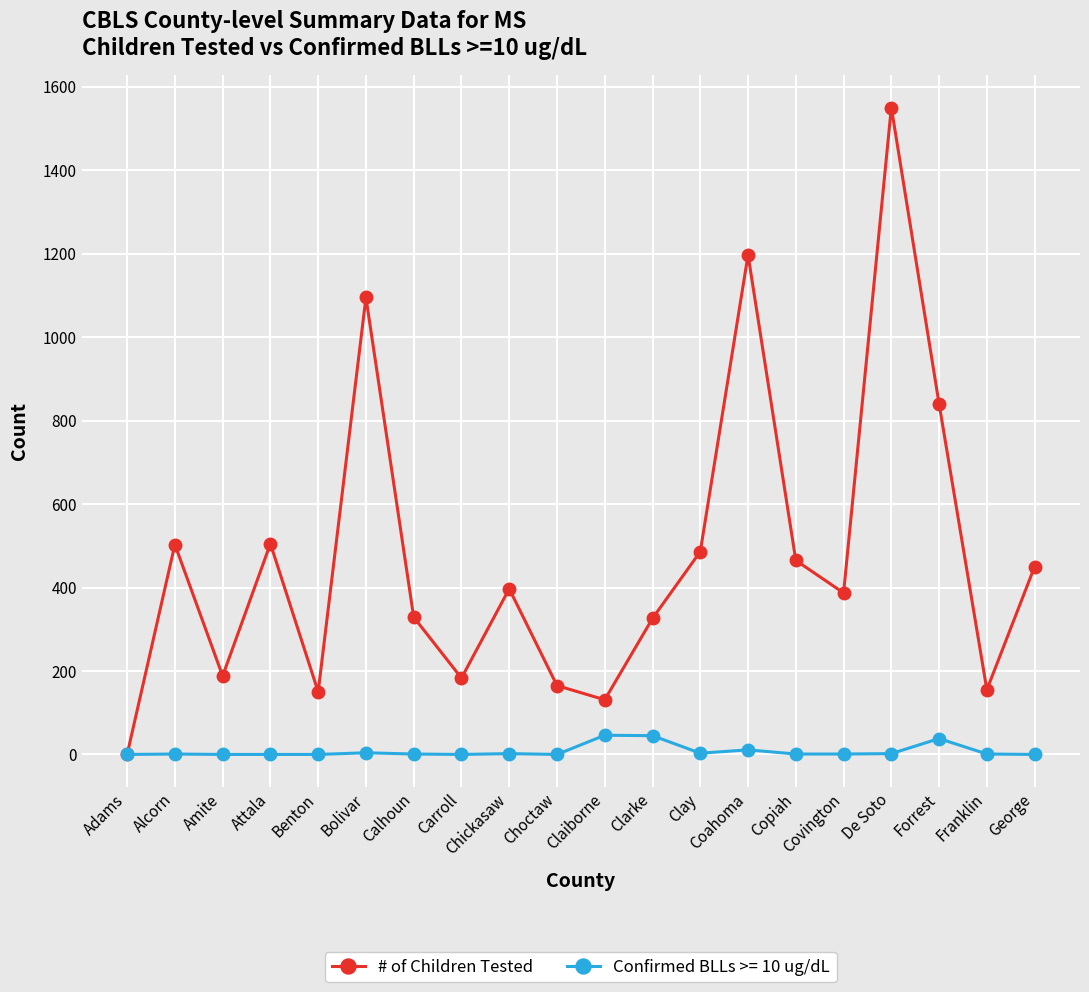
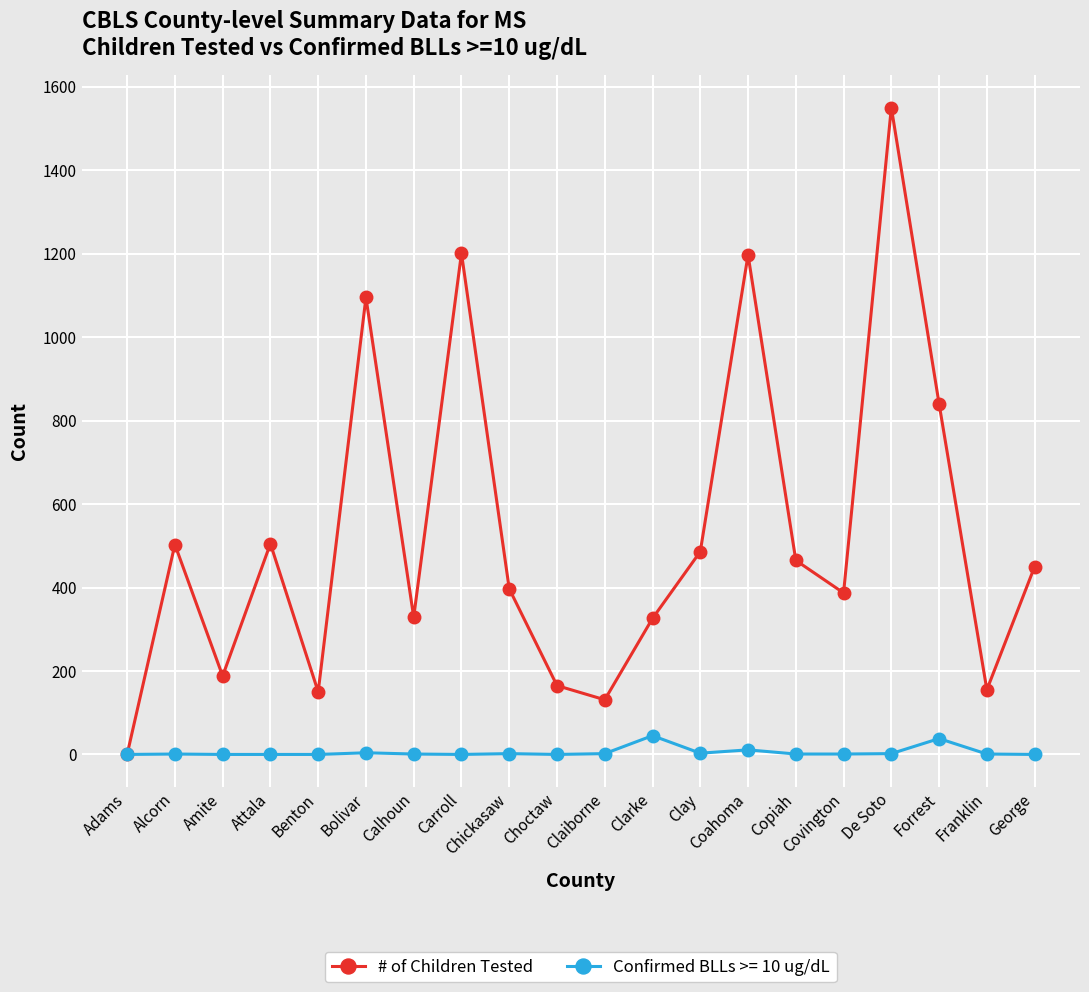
# of Children Tested, Carroll: 180 -> 1200
Confirmed BLLs >= 10 ug/dL, Claiborne: 50 -> 0
